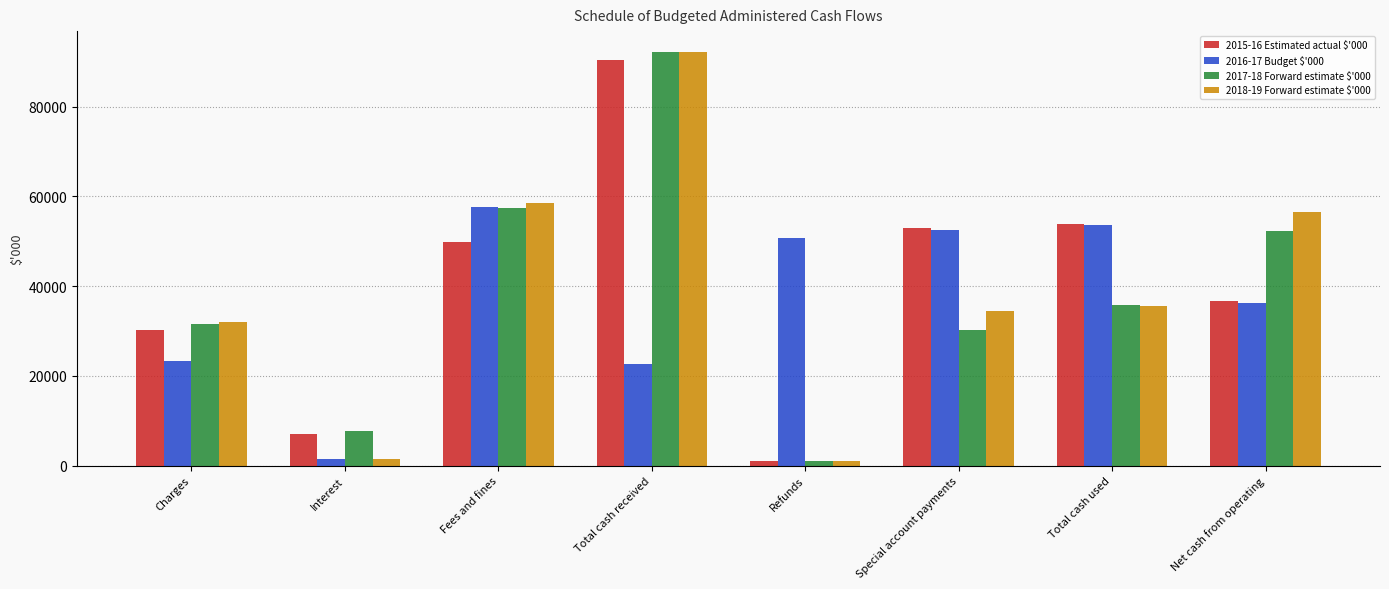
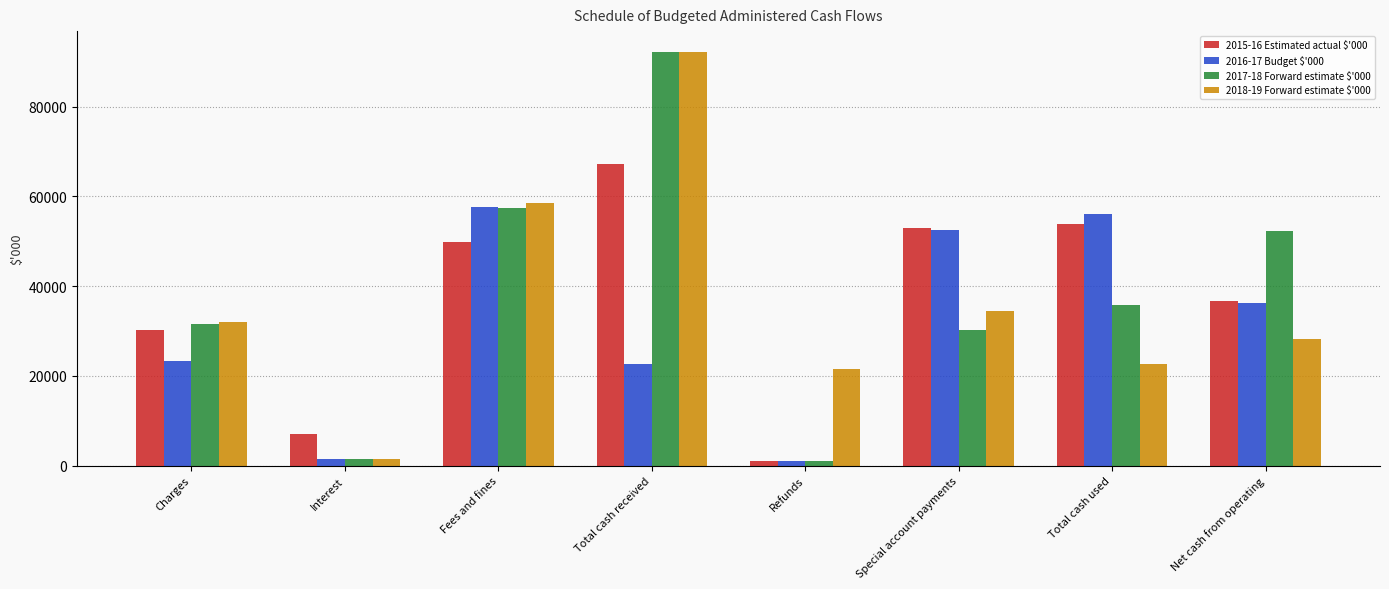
2017-18 Forward estimate $'000, Interest: 8000 -> 1000
2015-16 Estimated actual $'000, Total cash received: 90000 -> 67000
2016-17 Budget $'000, Refunds: 51000 -> 1000
2018-19 Forward estimate $'000, Refunds: 1000 -> 22000
2016-17 Budget $'000, Total cash used: 54000 -> 56000
2018-19 Forward estimate $'000, Total cash used: 36000 -> 23000
2018-19 Forward estimate $'000, Net cash from operating: 57000 -> 28000
